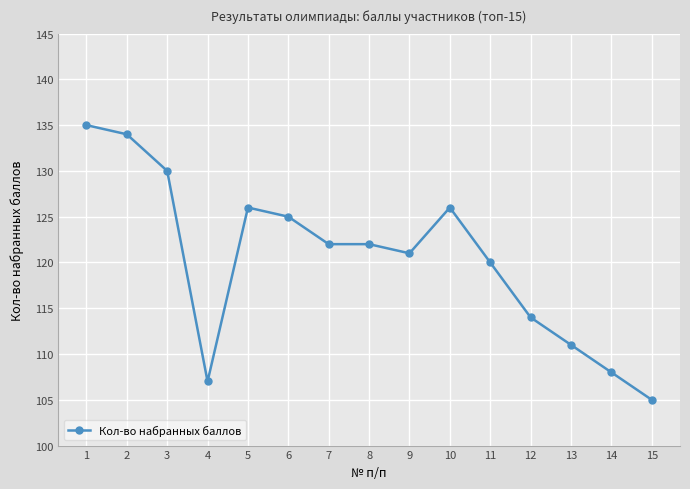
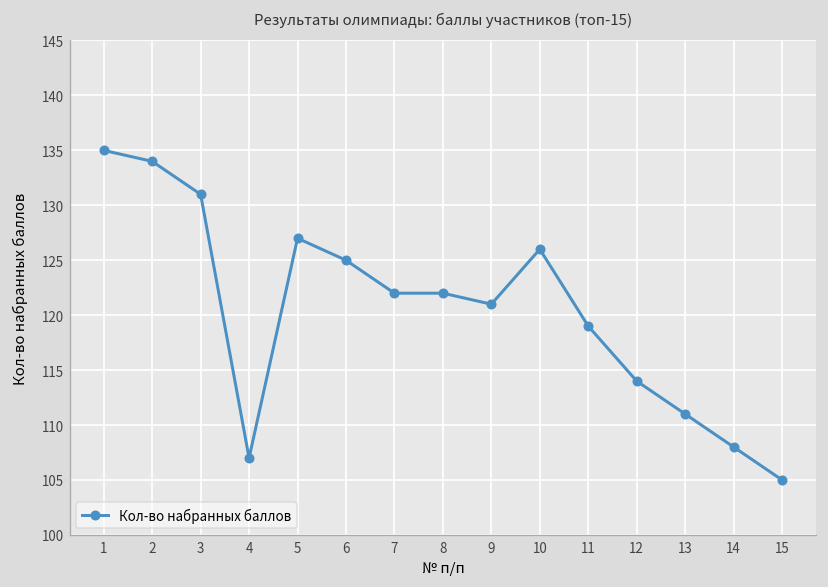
3: 130 -> 131
5: 126 -> 127
11: 120 -> 119
